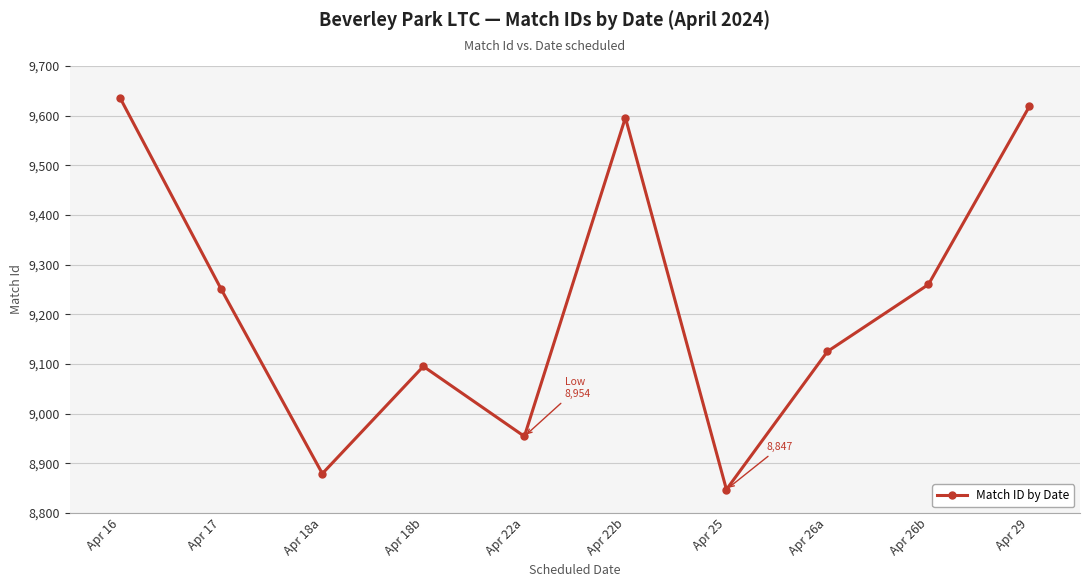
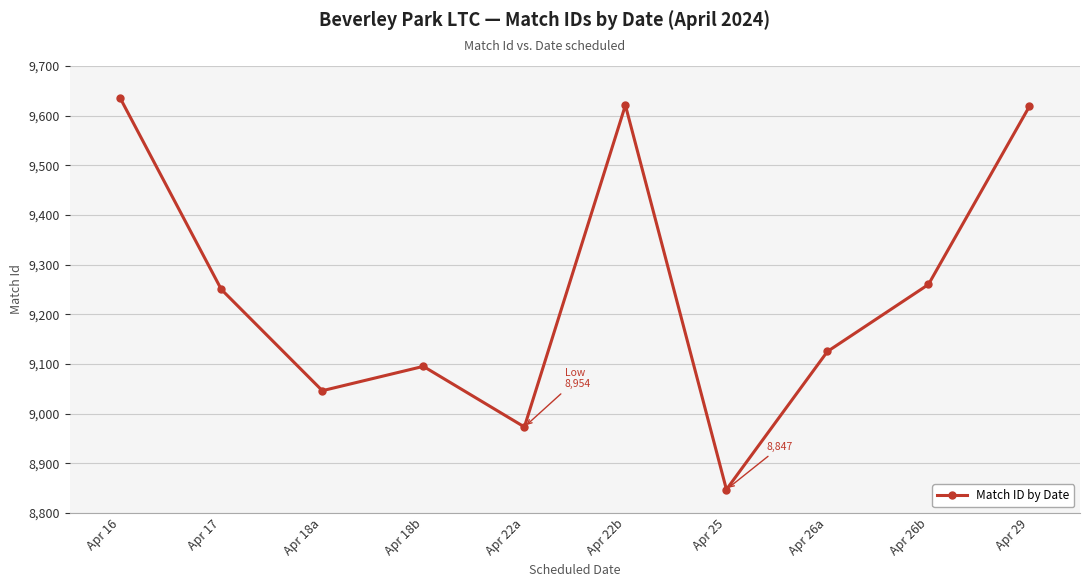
Apr 18a: 8,880 -> 9,050
Apr 22a: 8,950 -> 8,970
Apr 22b: 9,600 -> 9,620
